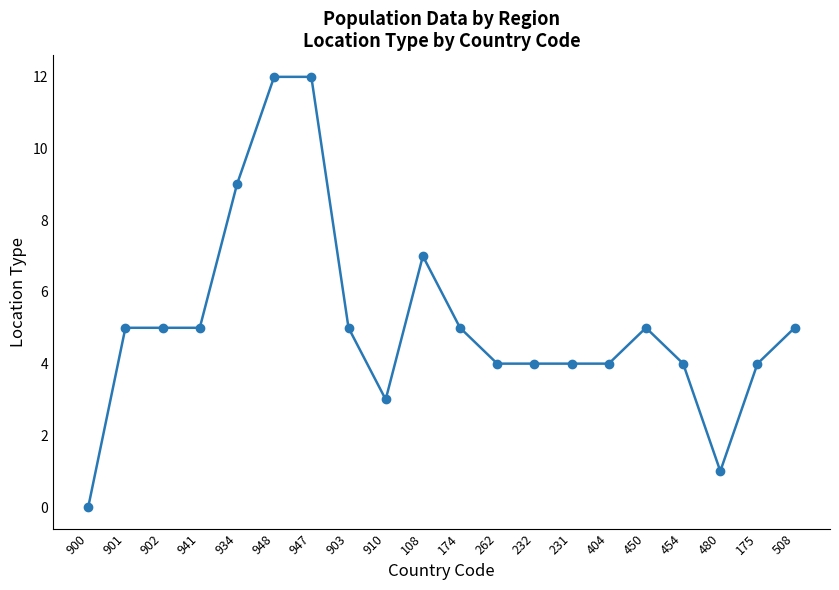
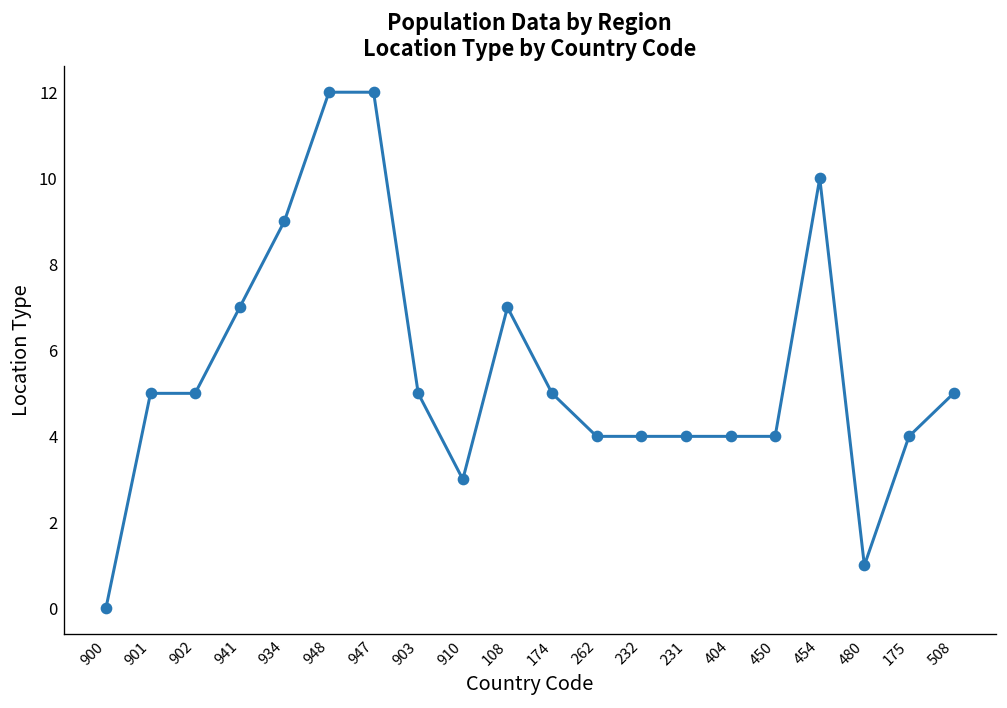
941: 5 -> 7
450: 5 -> 4
454: 4 -> 10
